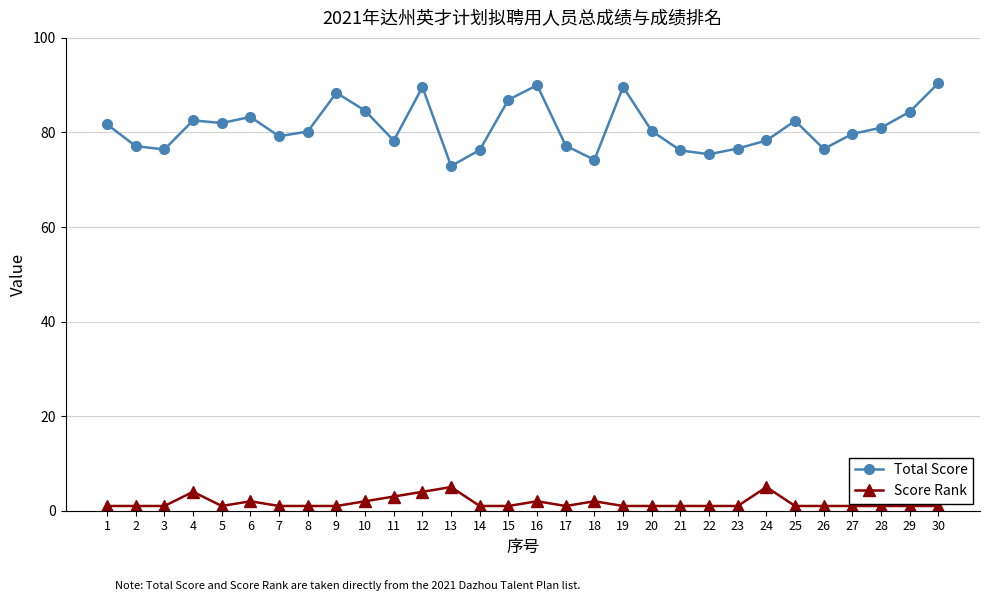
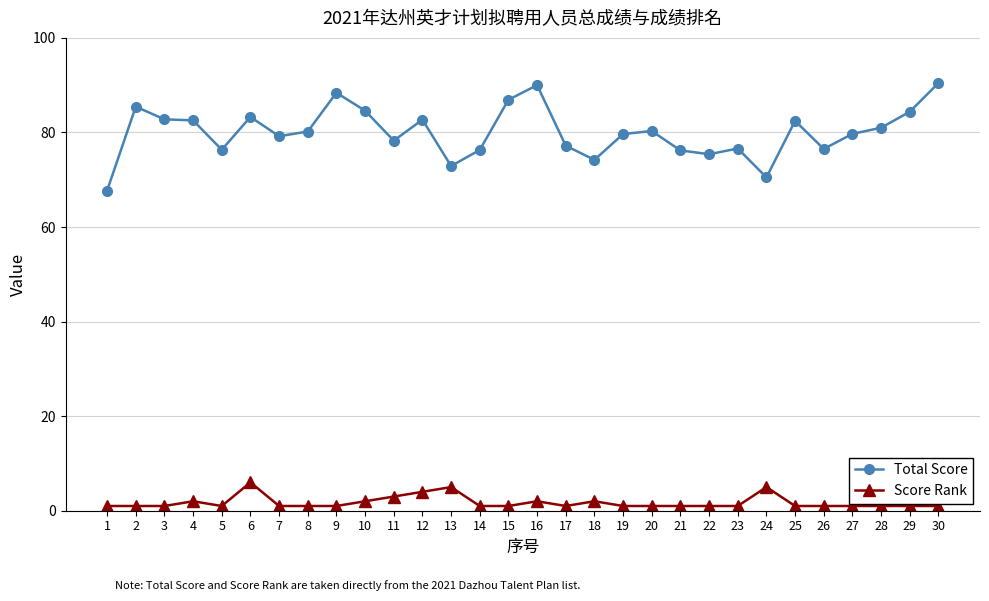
Total Score, 1: 82 -> 68
Total Score, 2: 77 -> 85
Total Score, 3: 76 -> 83
Score Rank, 4: 4 -> 2
Total Score, 5: 82 -> 76
Score Rank, 6: 2 -> 6
Total Score, 12: 90 -> 83
Total Score, 19: 90 -> 80
Total Score, 24: 78 -> 71
